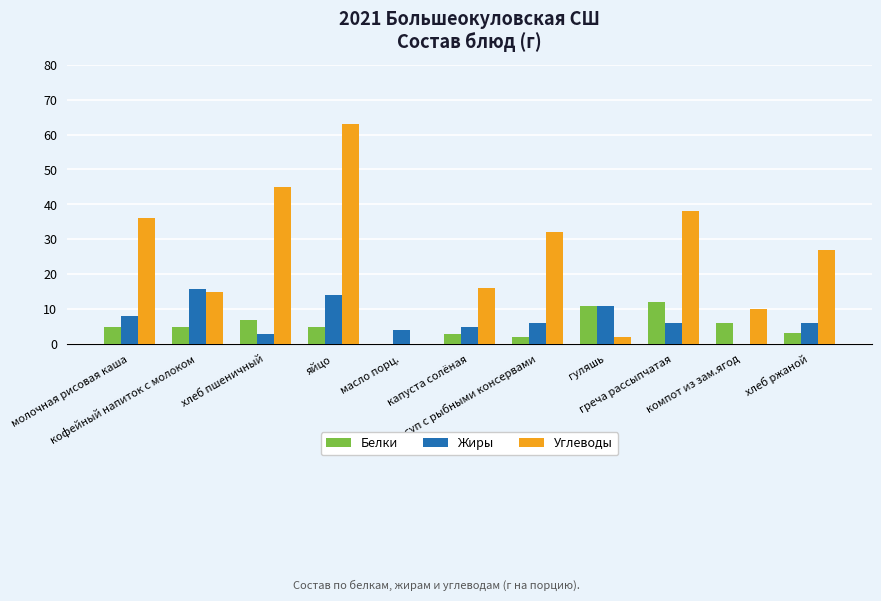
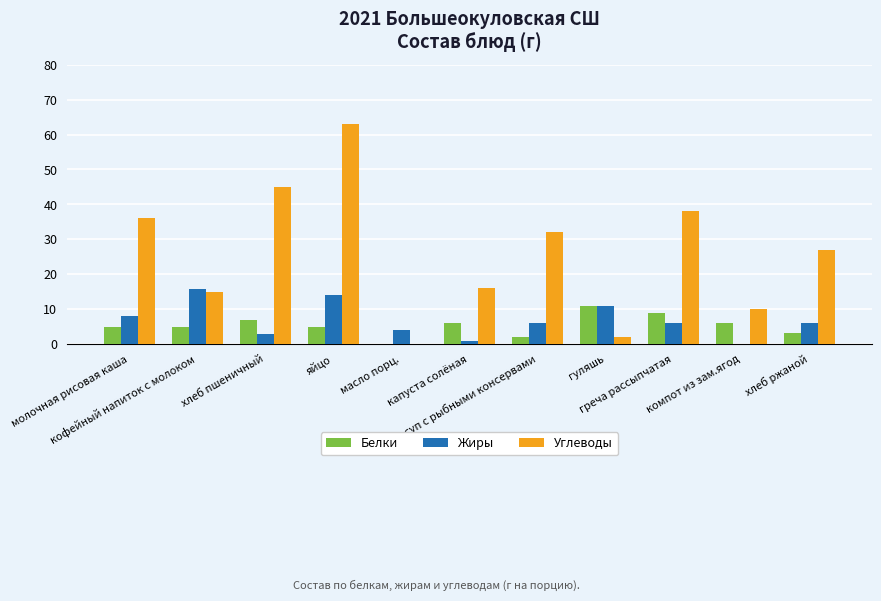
Белки, капуста солёная: 3 -> 6
Жиры, капуста солёная: 5 -> 1
Белки, греча рассыпчатая: 12 -> 9
